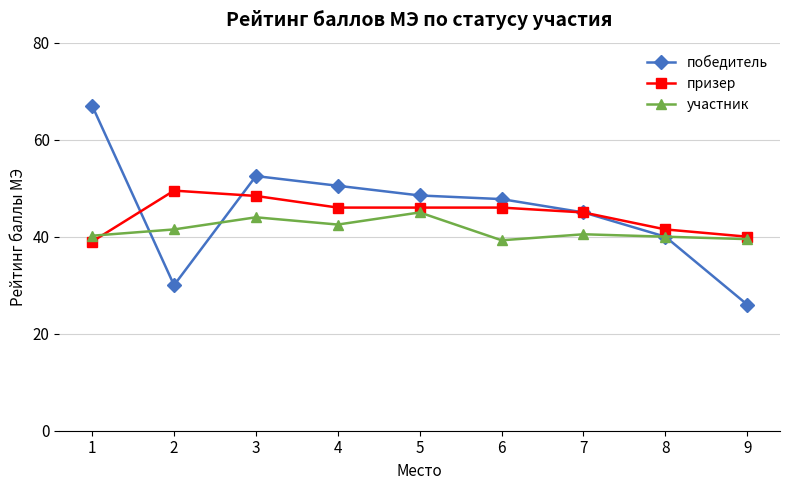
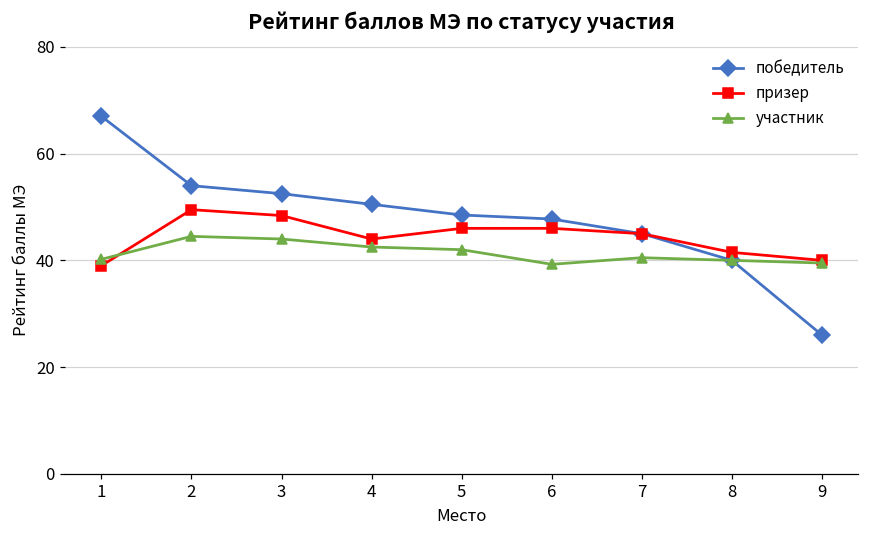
победитель, 2: 30 -> 54
участник, 2: 42 -> 45
призер, 4: 46 -> 44
участник, 5: 45 -> 42
